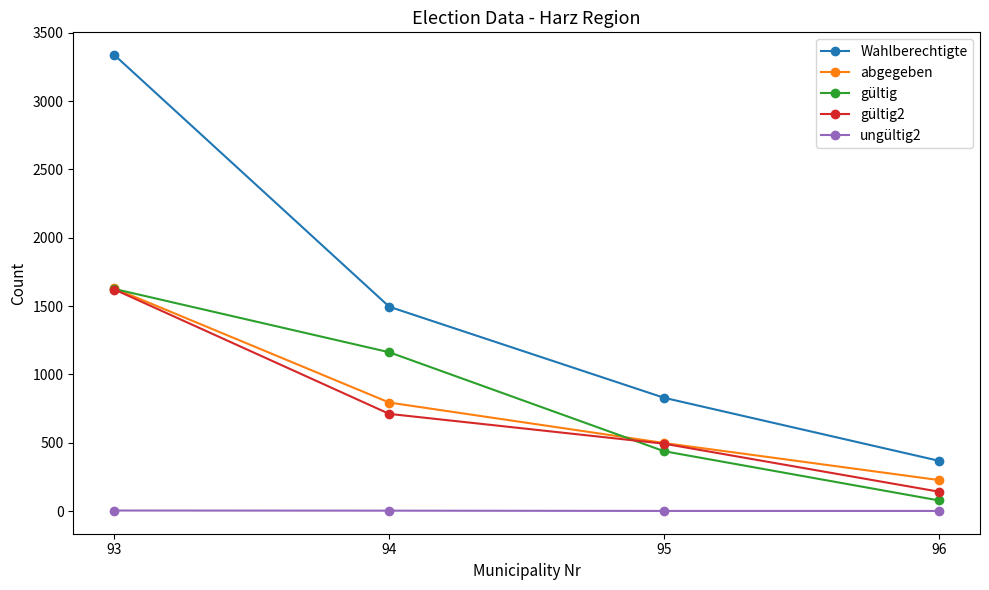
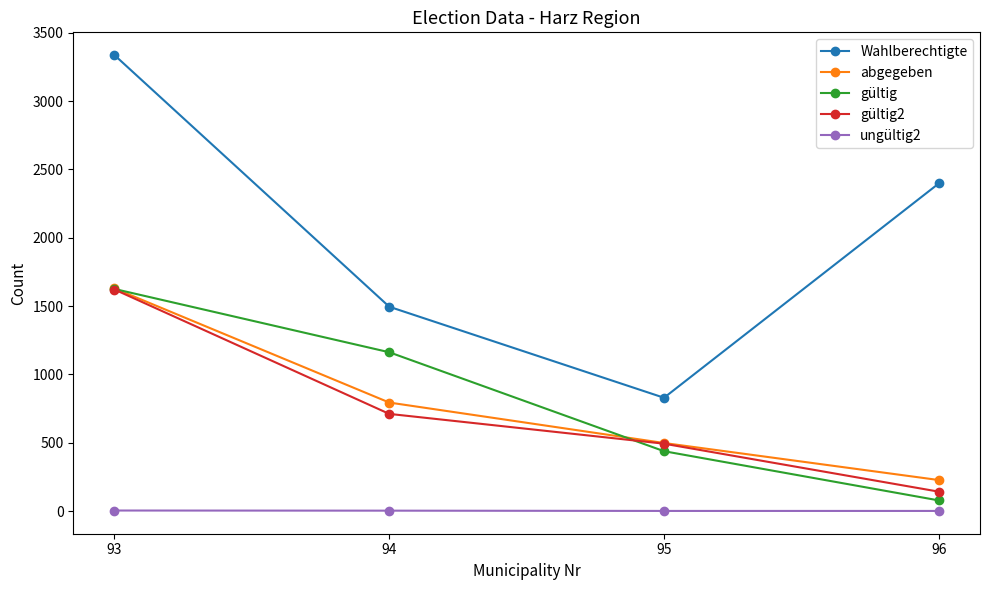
Wahlberechtigte, 96: 370 -> 2400
